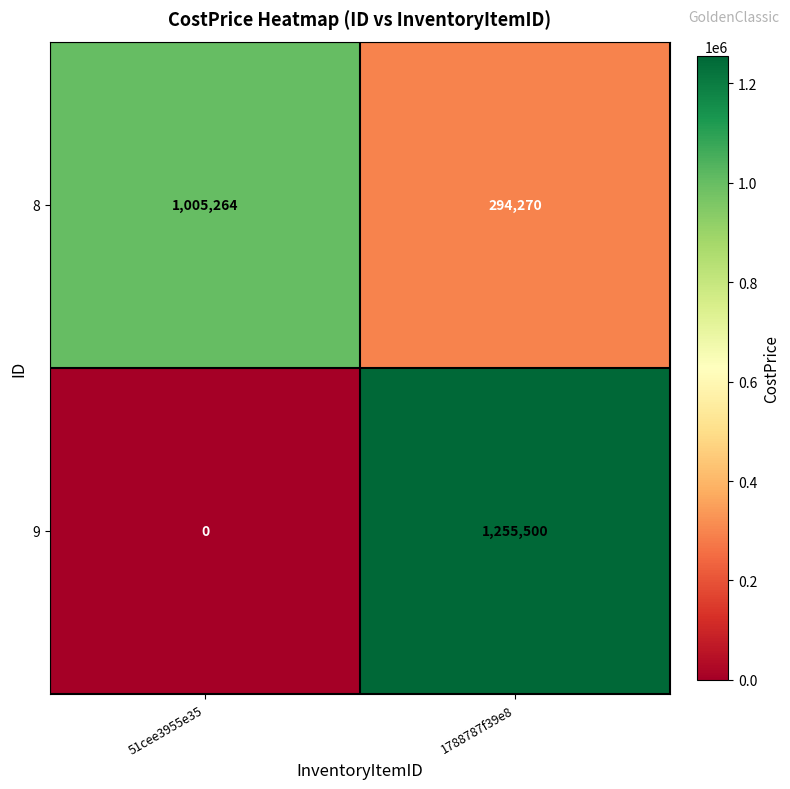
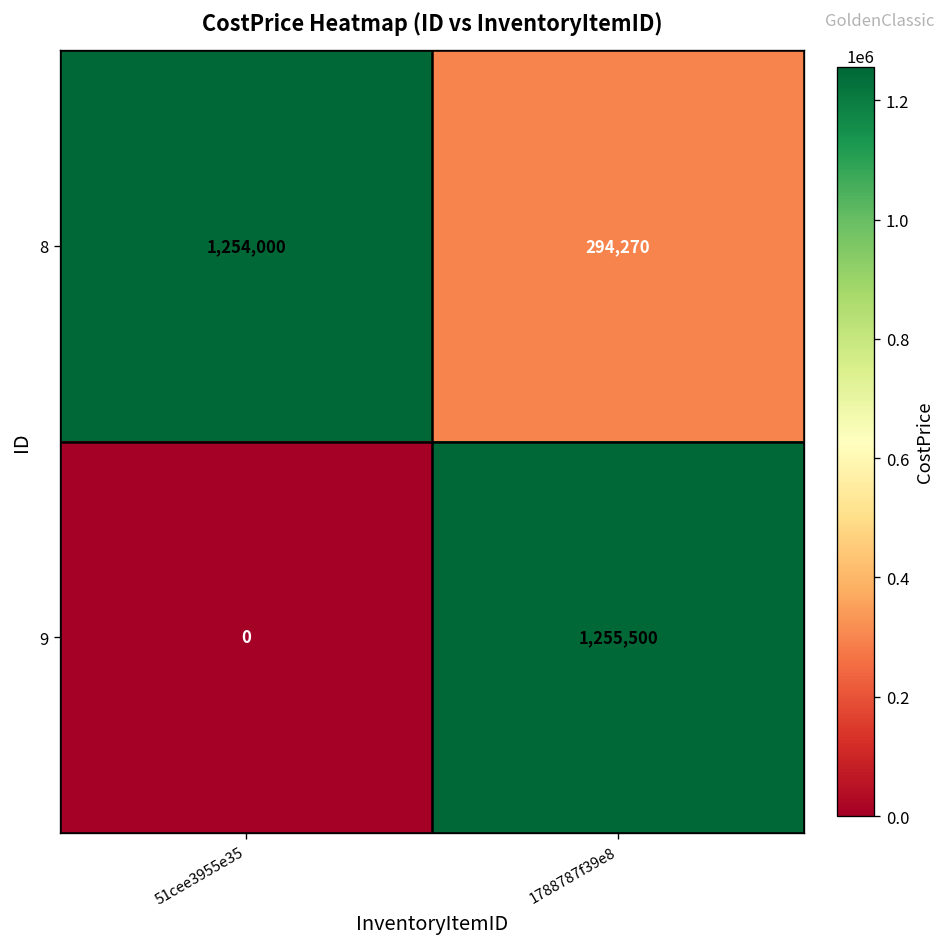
8, 51cee3955e35: 1,005,264 -> 1,254,000
